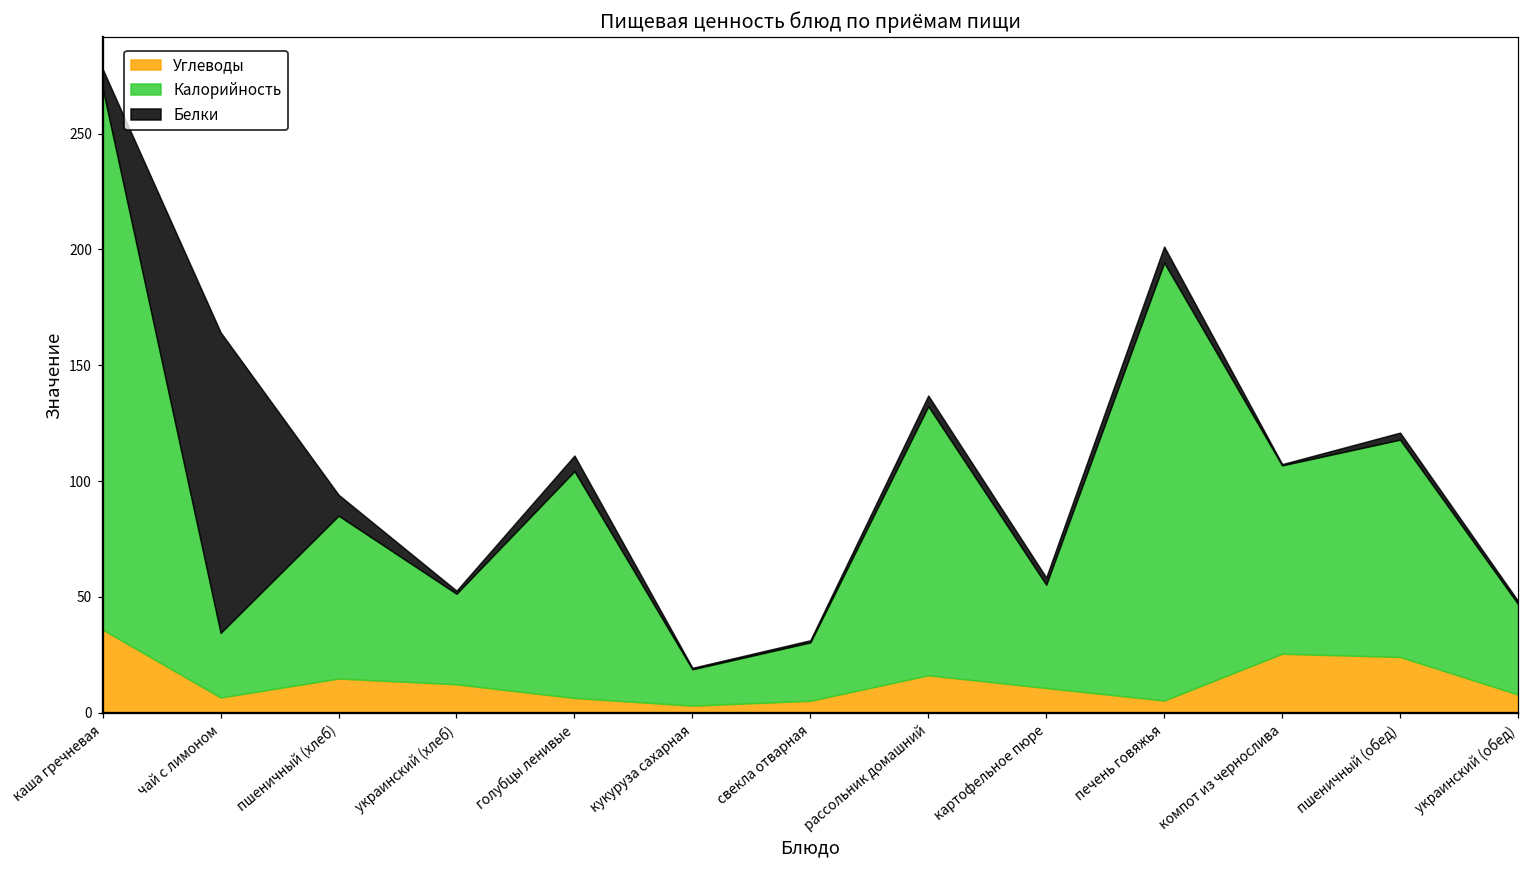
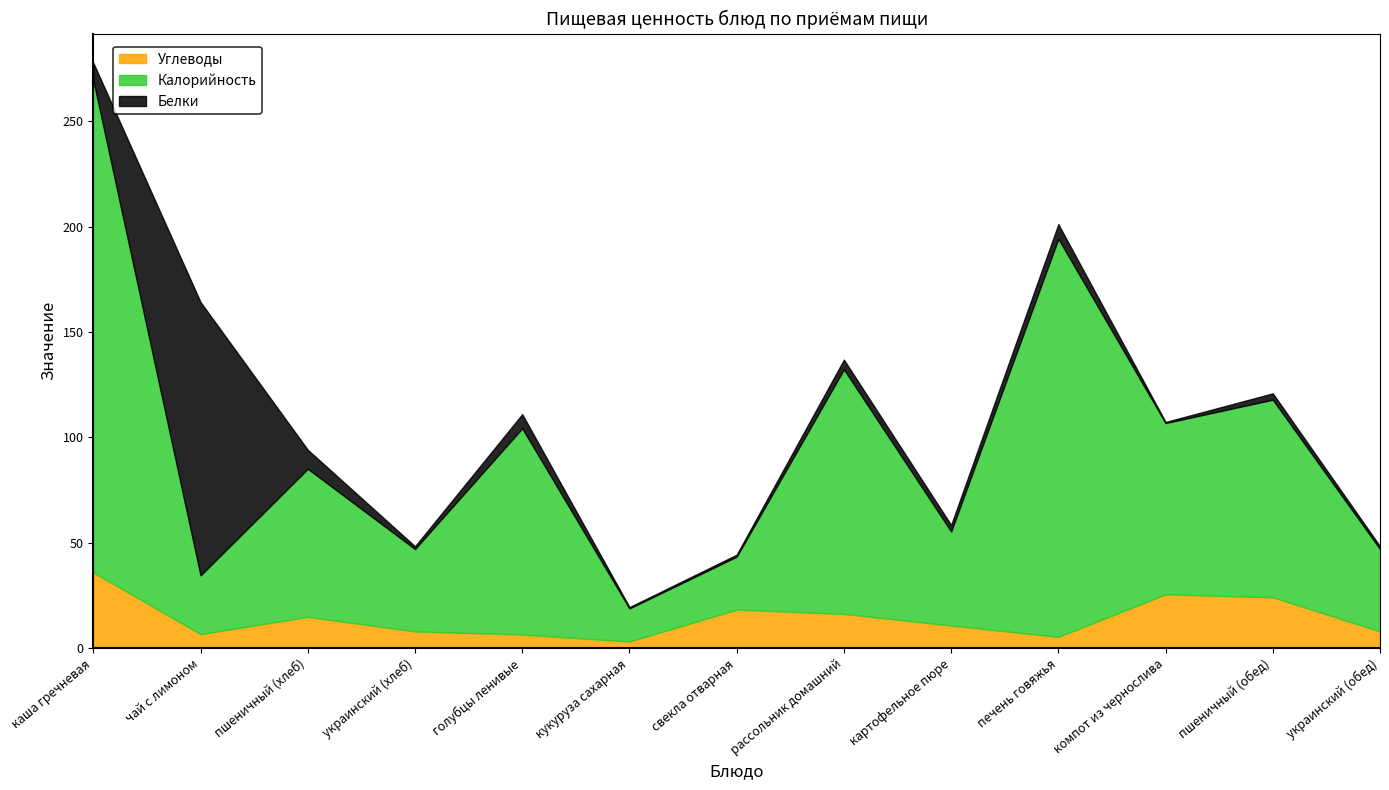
Углеводы, украинский (хлеб): 12 -> 8
Углеводы, свекла отварная: 5 -> 18
